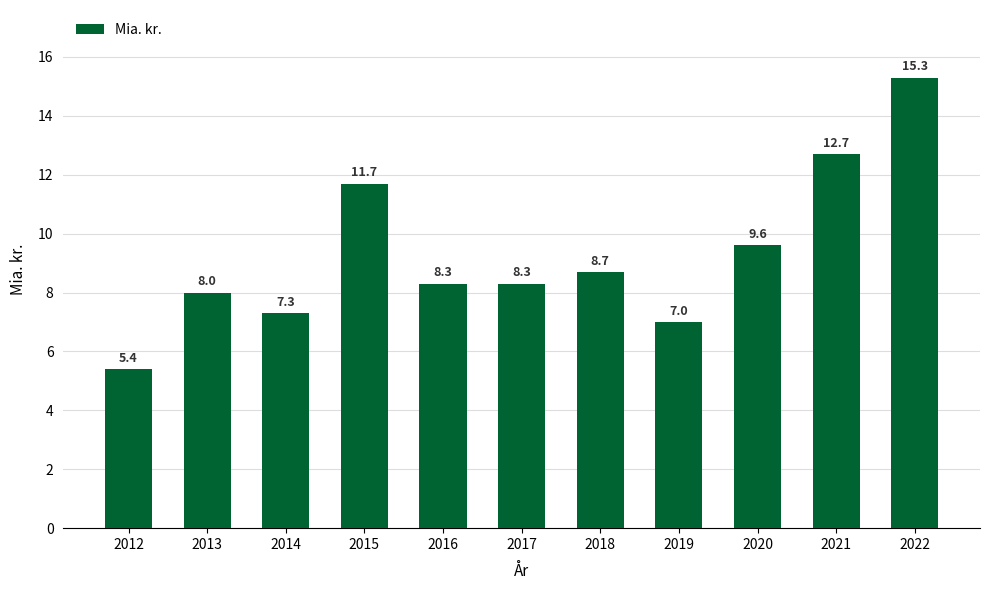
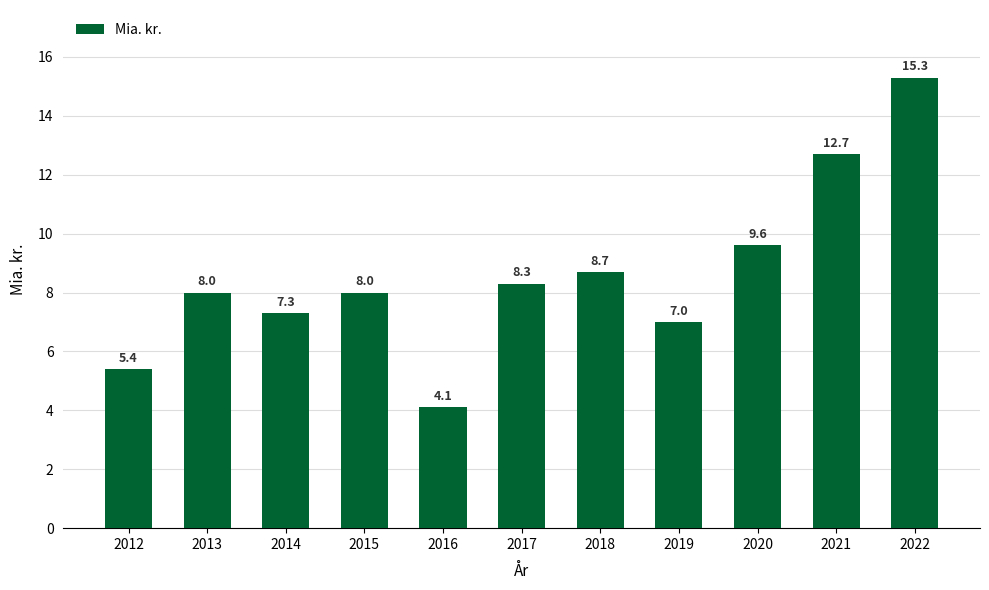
2015: 11.7 -> 8.0
2016: 8.3 -> 4.1
